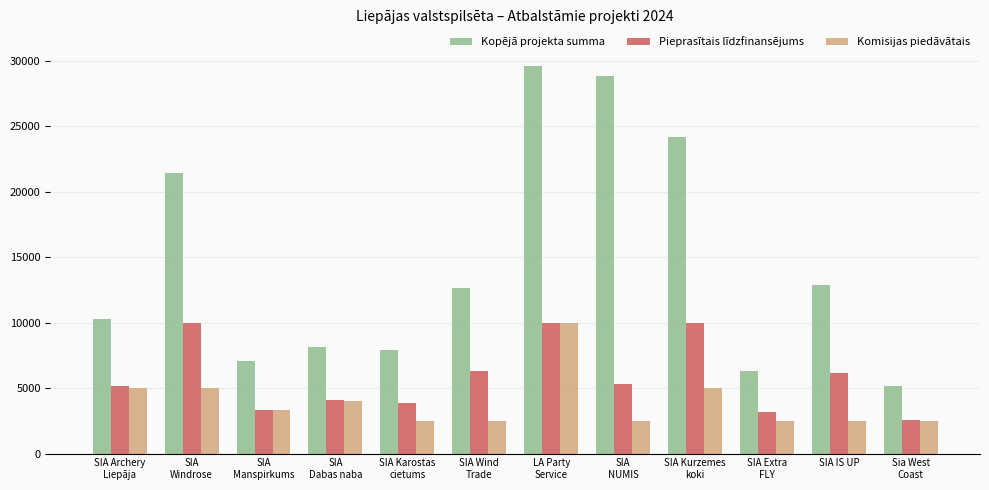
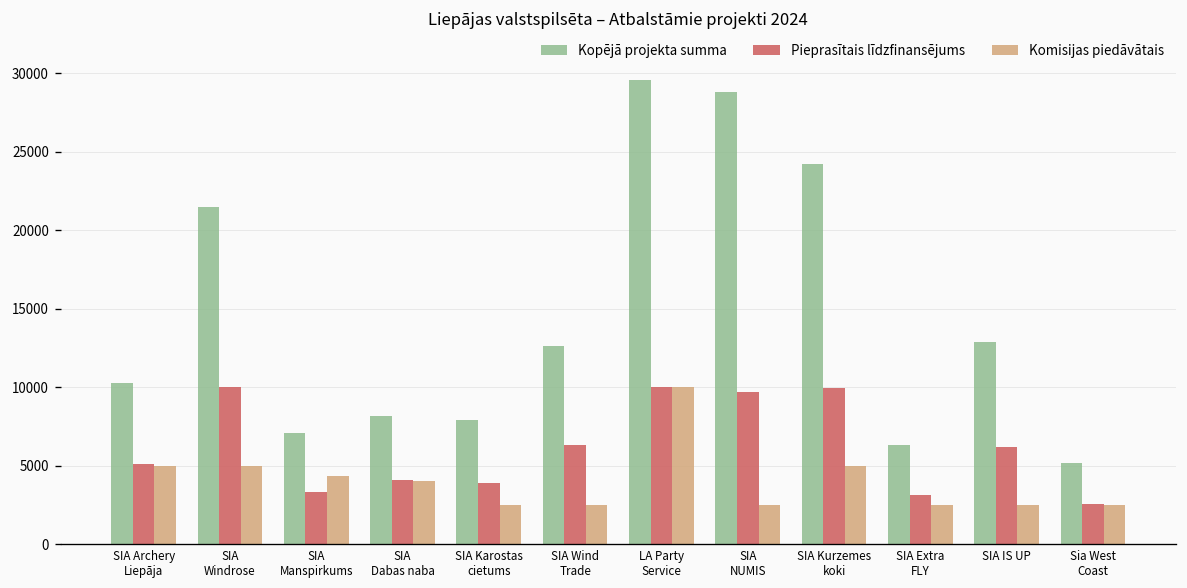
Komisijas piedāvātais, SIA Manspirkums: 3300 -> 4400
Pieprasītais līdzfinansējums, SIA NUMIS: 5300 -> 9700
